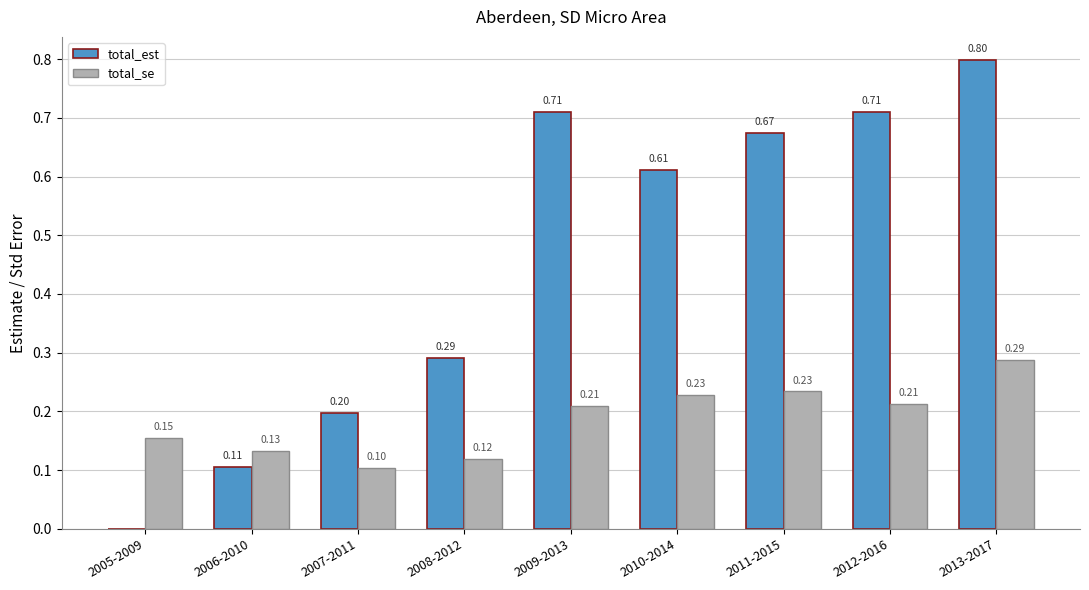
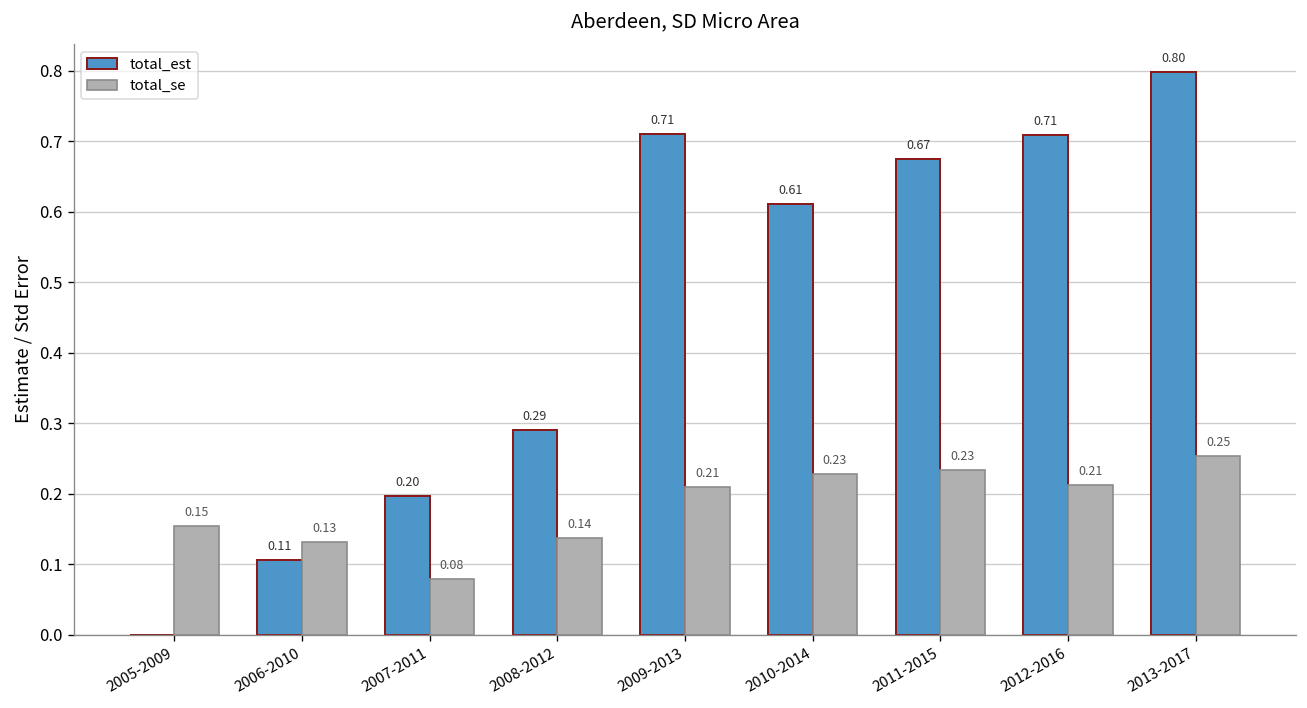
total_se, 2007-2011: 0.10 -> 0.08
total_se, 2008-2012: 0.12 -> 0.14
total_se, 2013-2017: 0.29 -> 0.25
